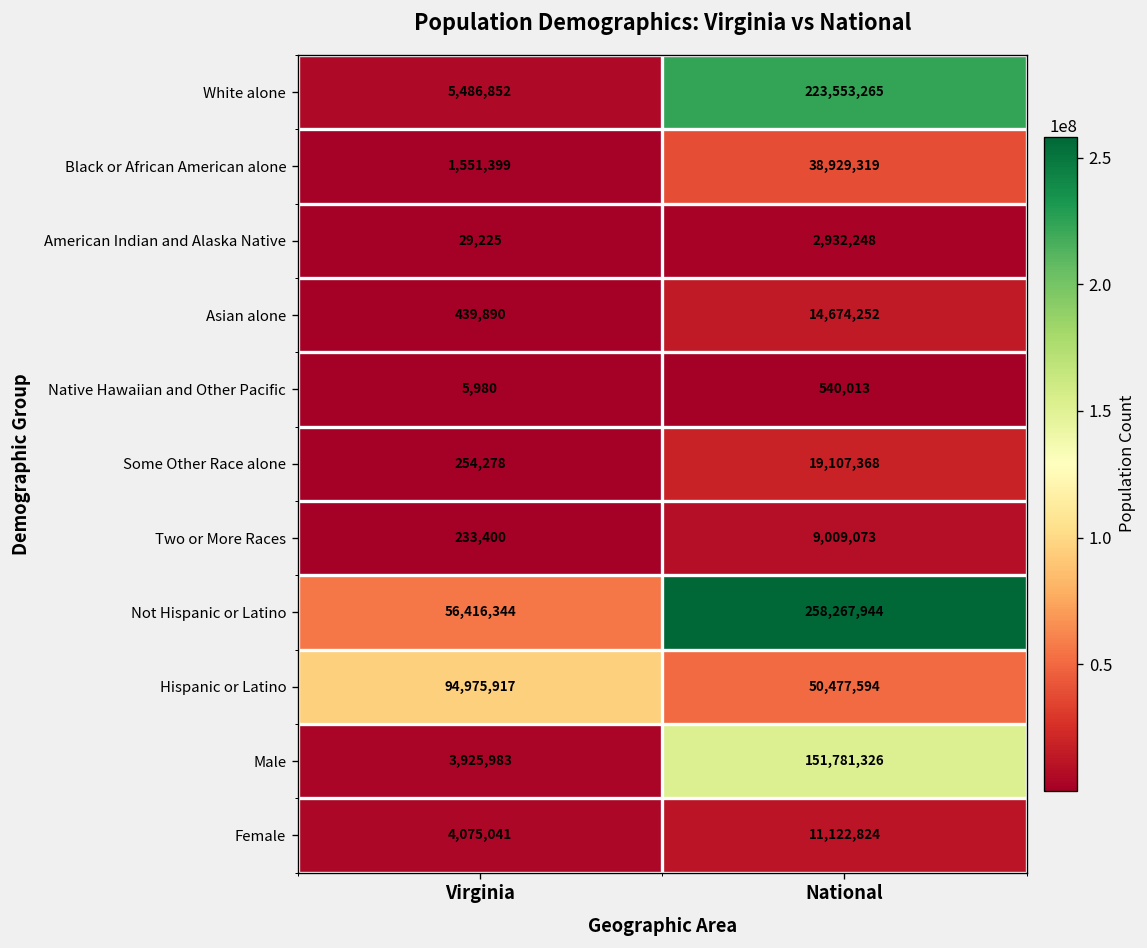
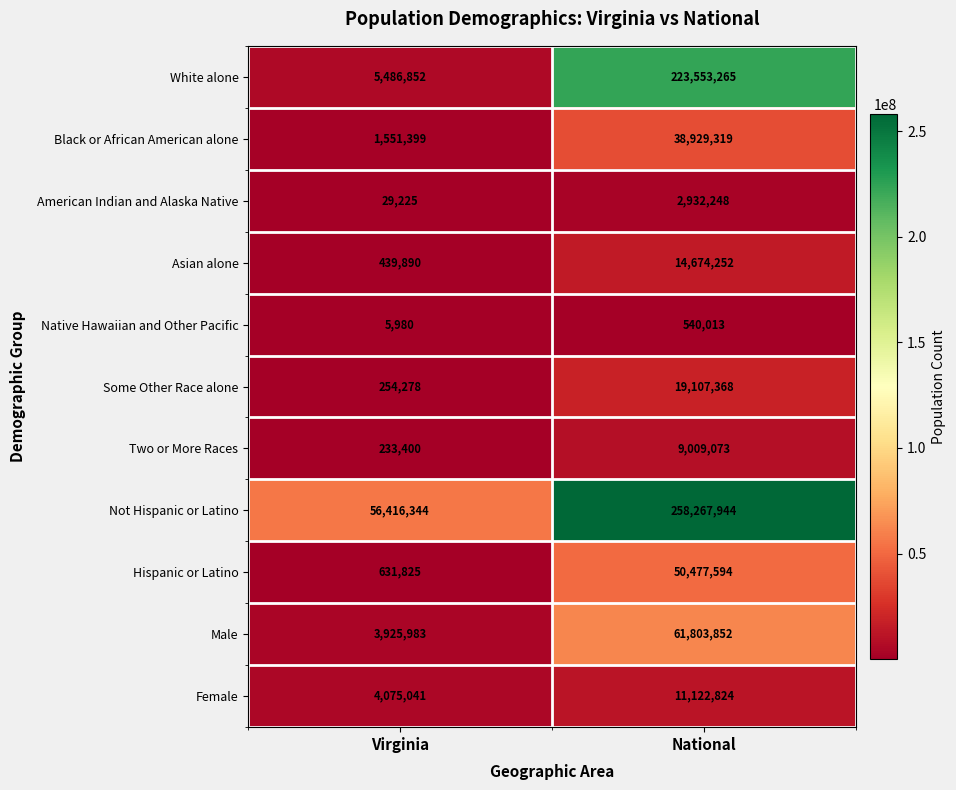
Hispanic or Latino, Virginia: 94,975,917 -> 631,825
Male, National: 151,781,326 -> 61,803,852
